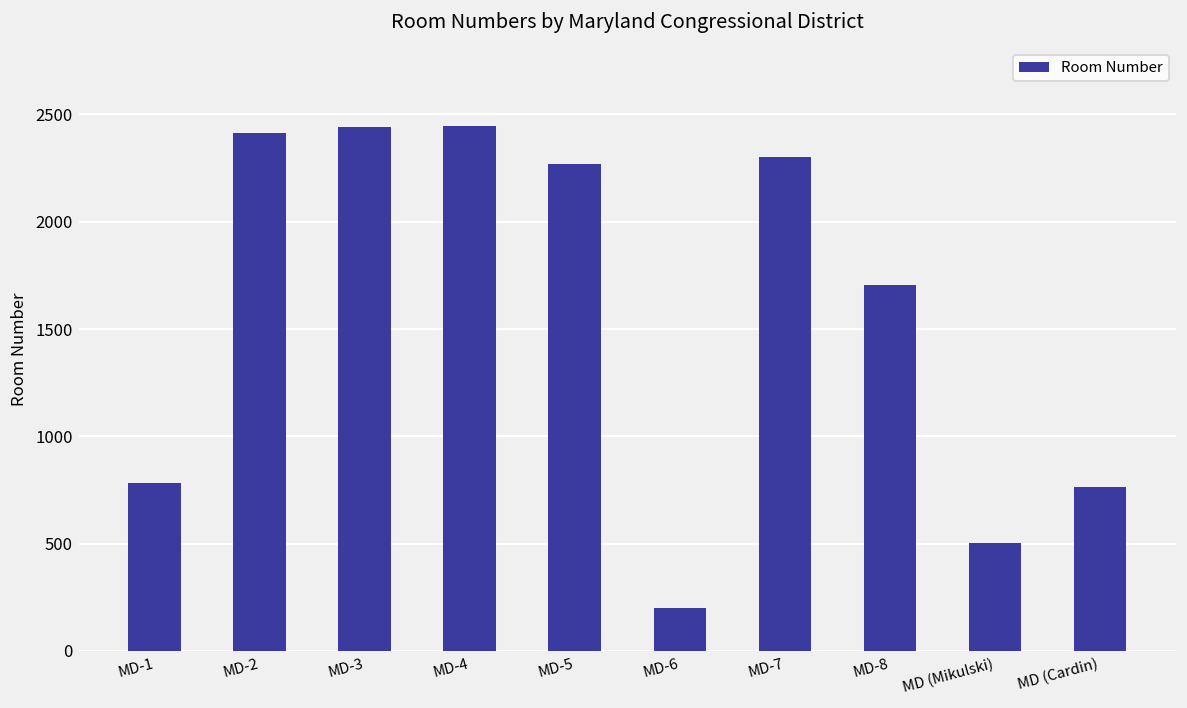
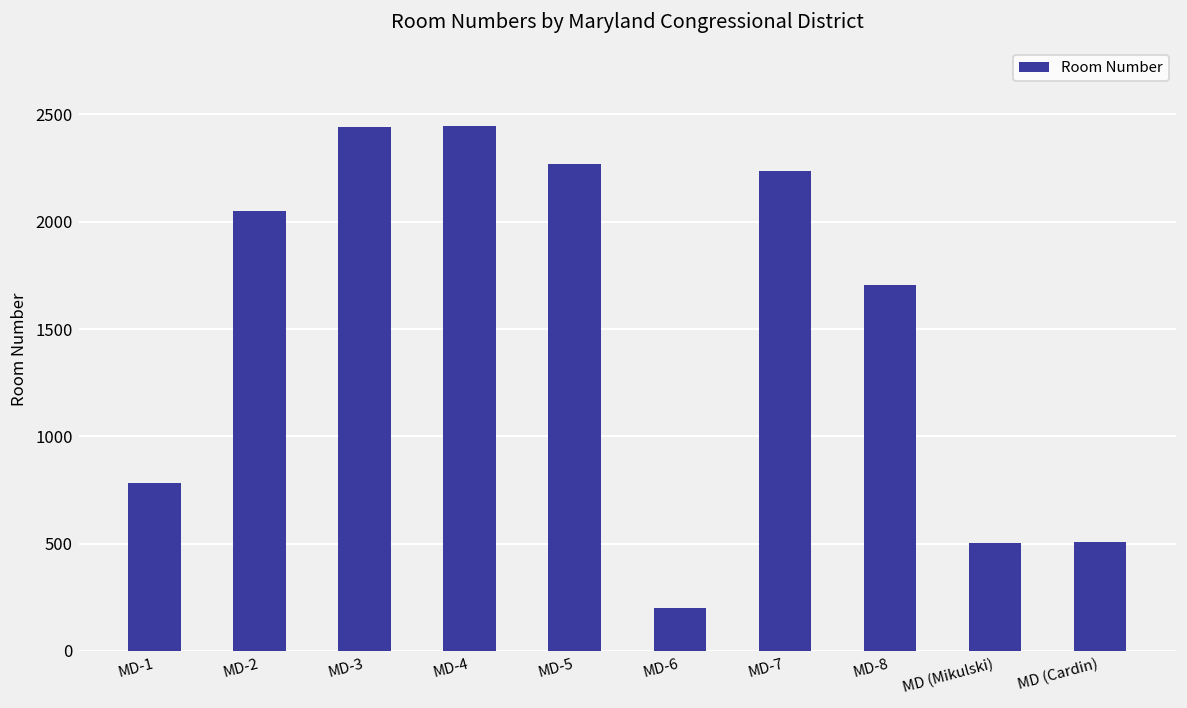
MD-2: 2420 -> 2050
MD-7: 2300 -> 2240
MD (Cardin): 760 -> 510
